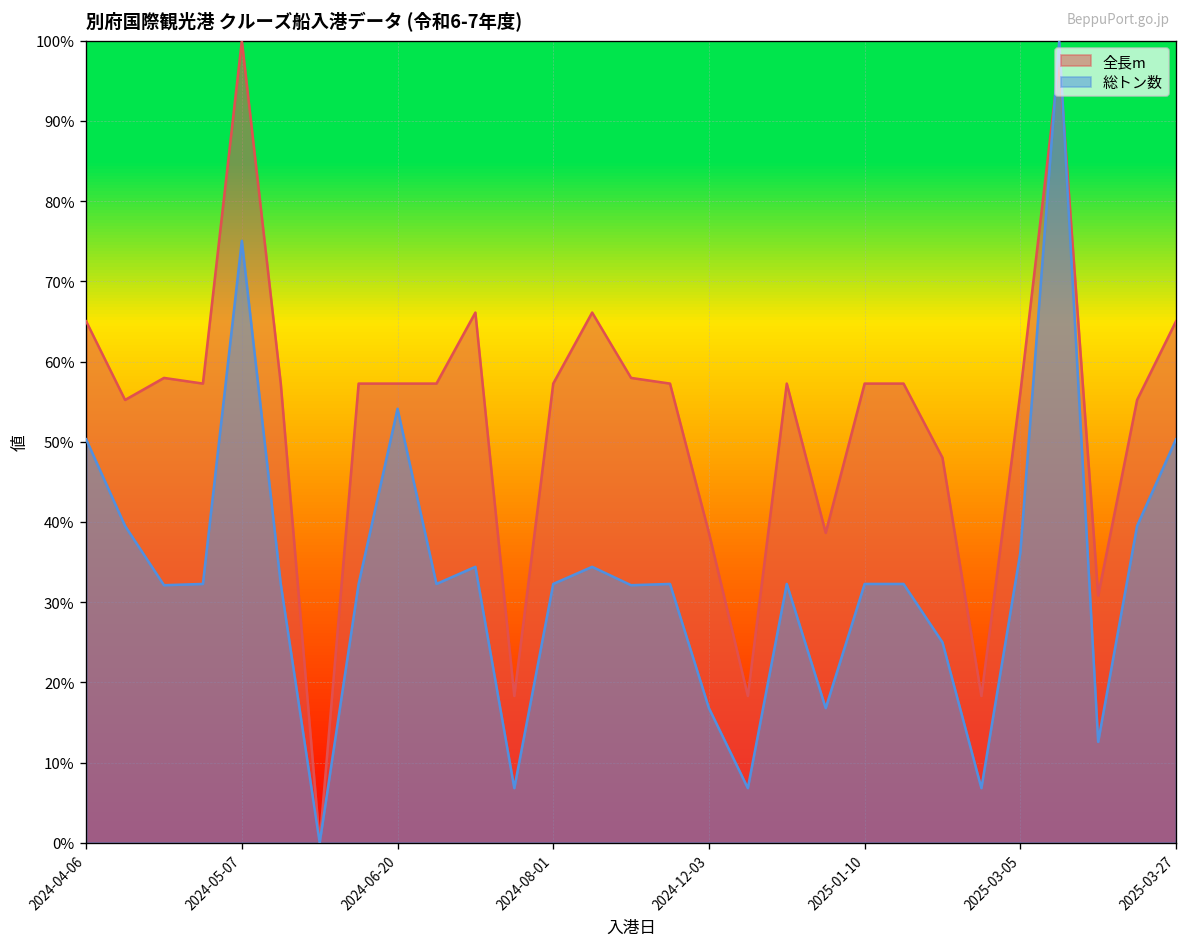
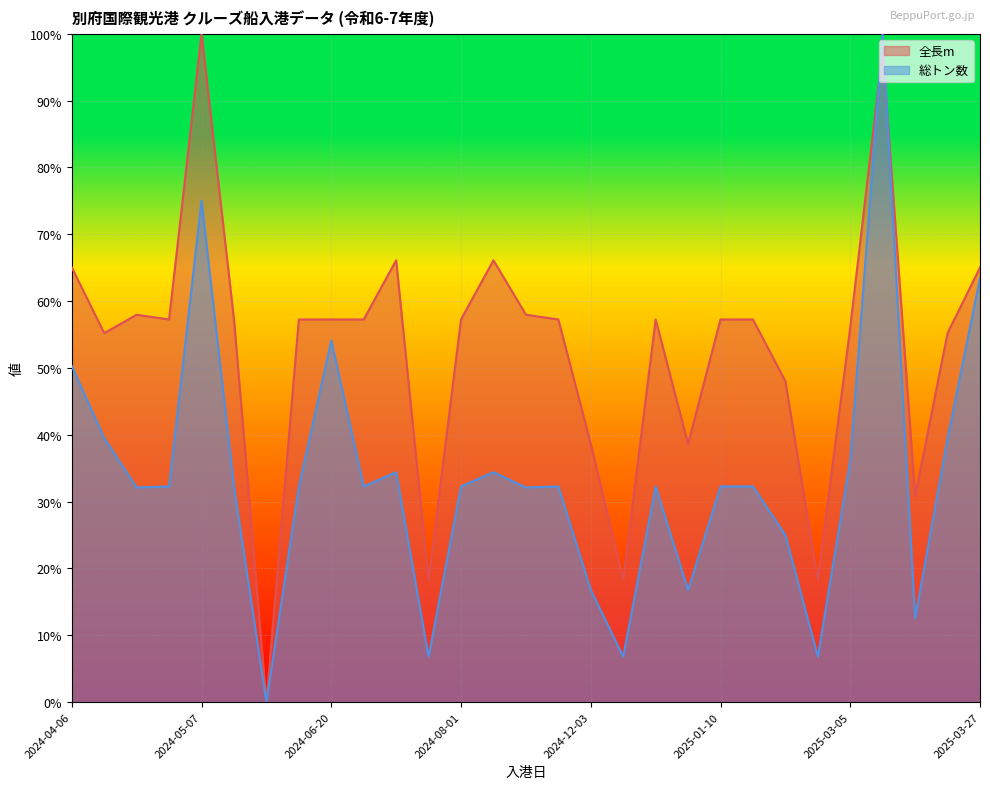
総トン数, 2025-03-27: 50% -> 63%
